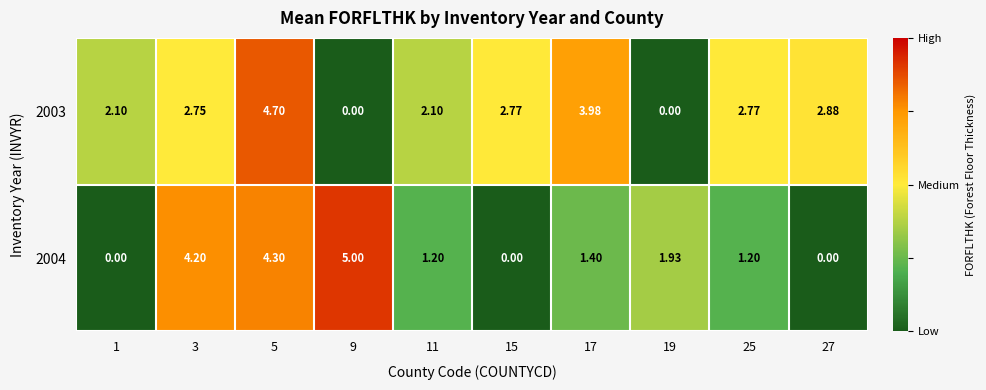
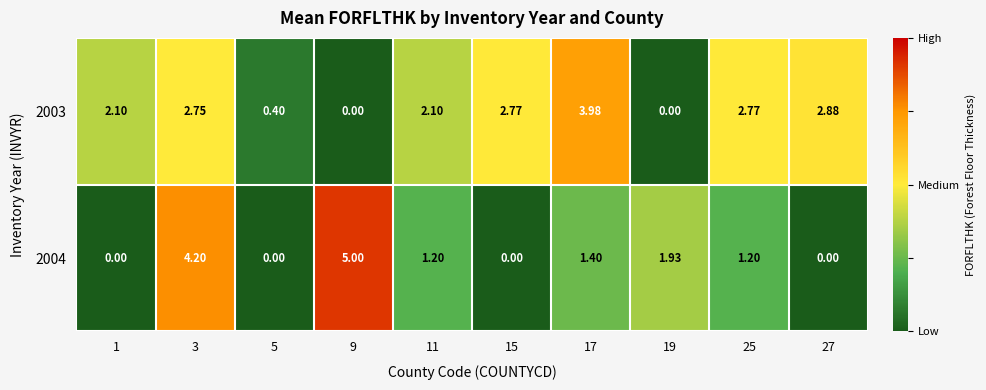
2003, 5: 4.70 -> 0.40
2004, 5: 4.30 -> 0.00
